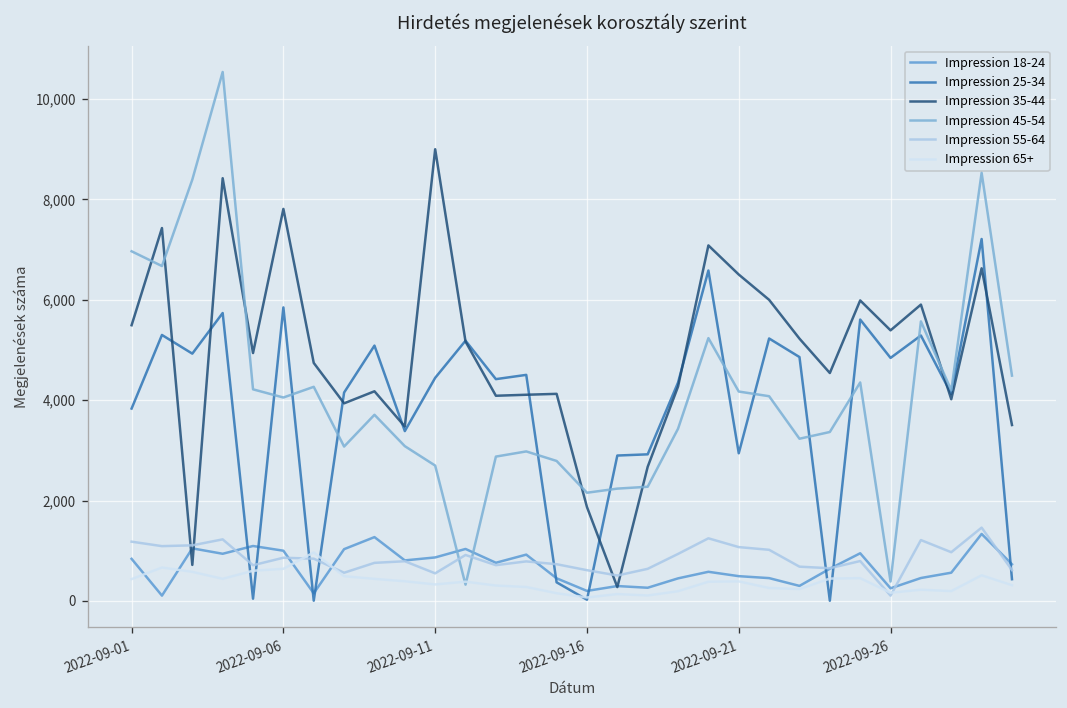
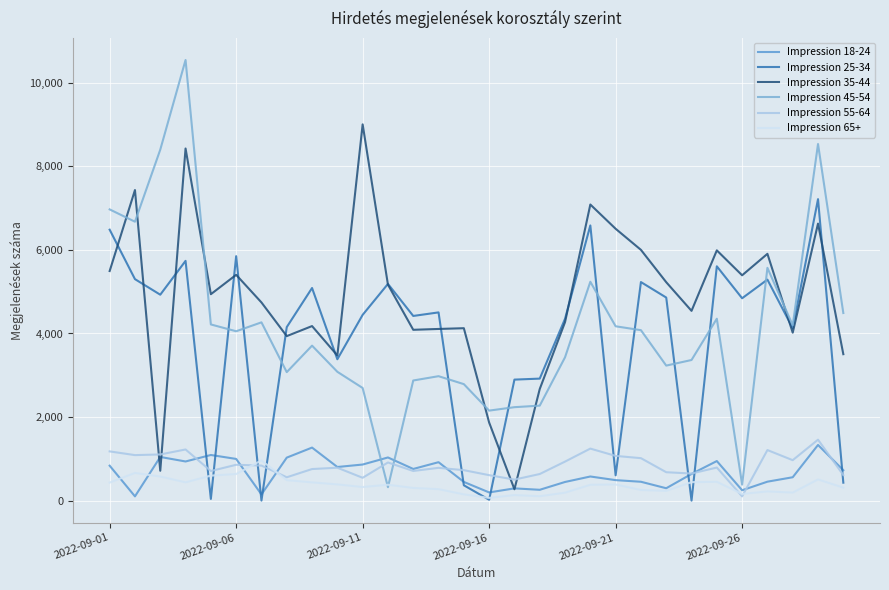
Impression 25-34, 2022-09-01: 3,800 -> 6,500
Impression 35-44, 2022-09-06: 7,800 -> 5,400
Impression 25-34, 2022-09-21: 2,900 -> 600
